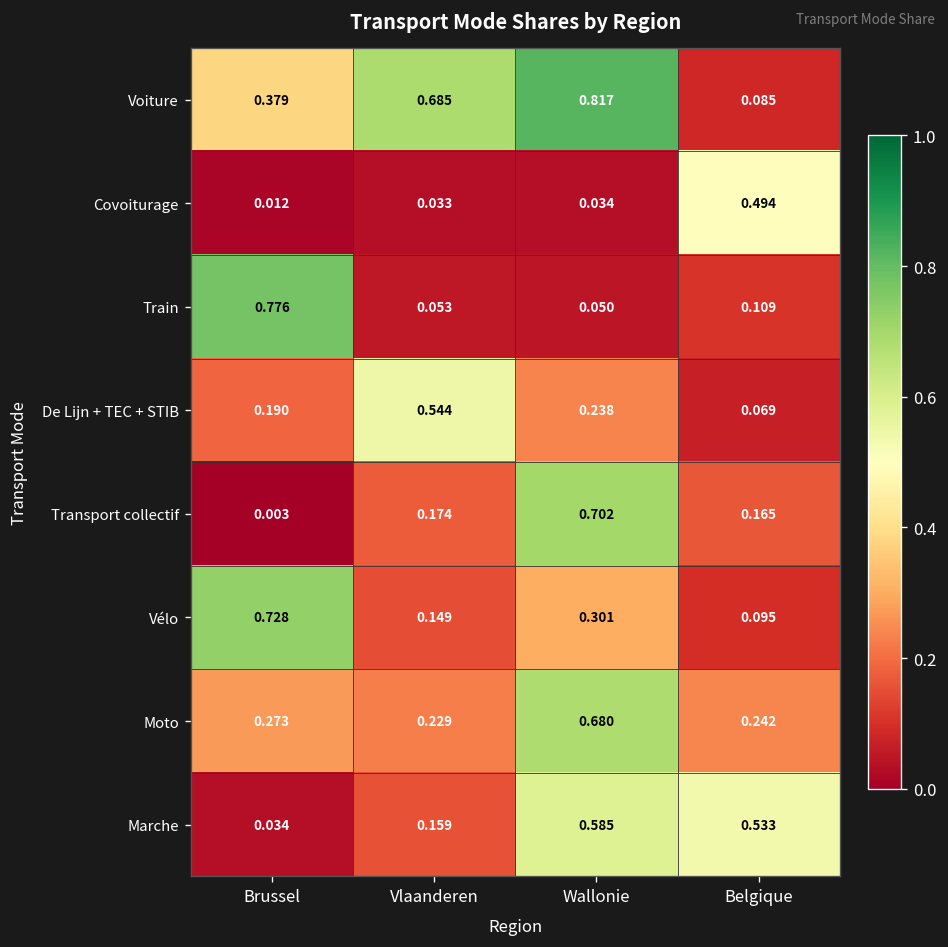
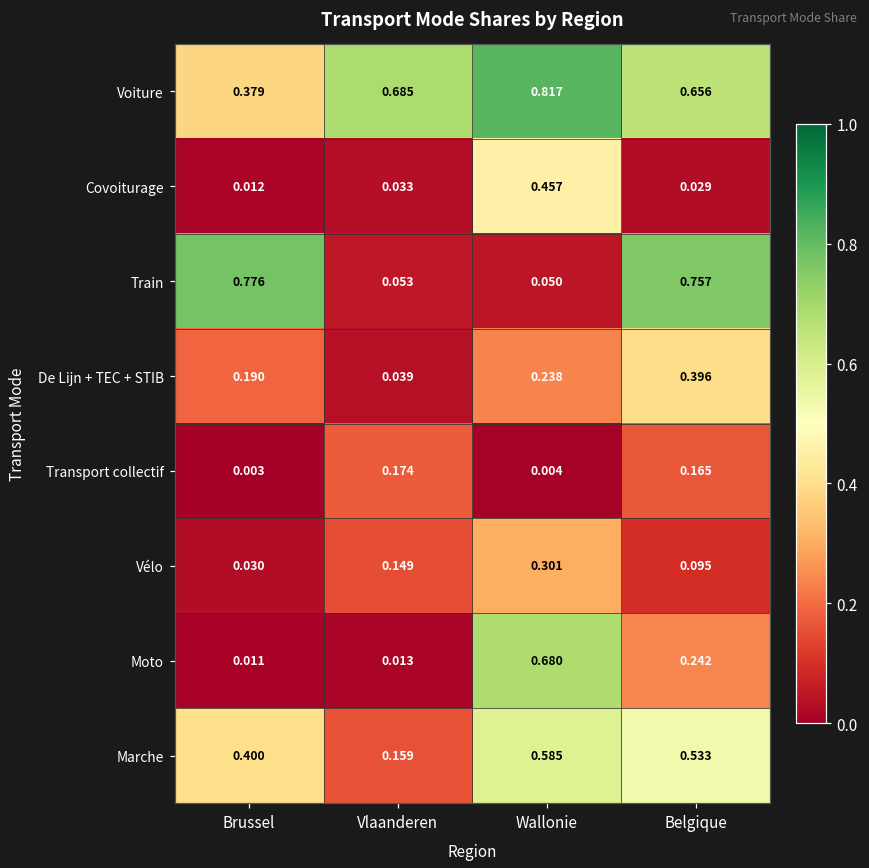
Voiture, Belgique: 0.085 -> 0.656
Covoiturage, Wallonie: 0.034 -> 0.457
Covoiturage, Belgique: 0.494 -> 0.029
Train, Belgique: 0.109 -> 0.757
De Lijn + TEC + STIB, Vlaanderen: 0.544 -> 0.039
De Lijn + TEC + STIB, Belgique: 0.069 -> 0.396
Transport collectif, Wallonie: 0.702 -> 0.004
Vélo, Brussel: 0.728 -> 0.030
Moto, Brussel: 0.273 -> 0.011
Moto, Vlaanderen: 0.229 -> 0.013
Marche, Brussel: 0.034 -> 0.400
